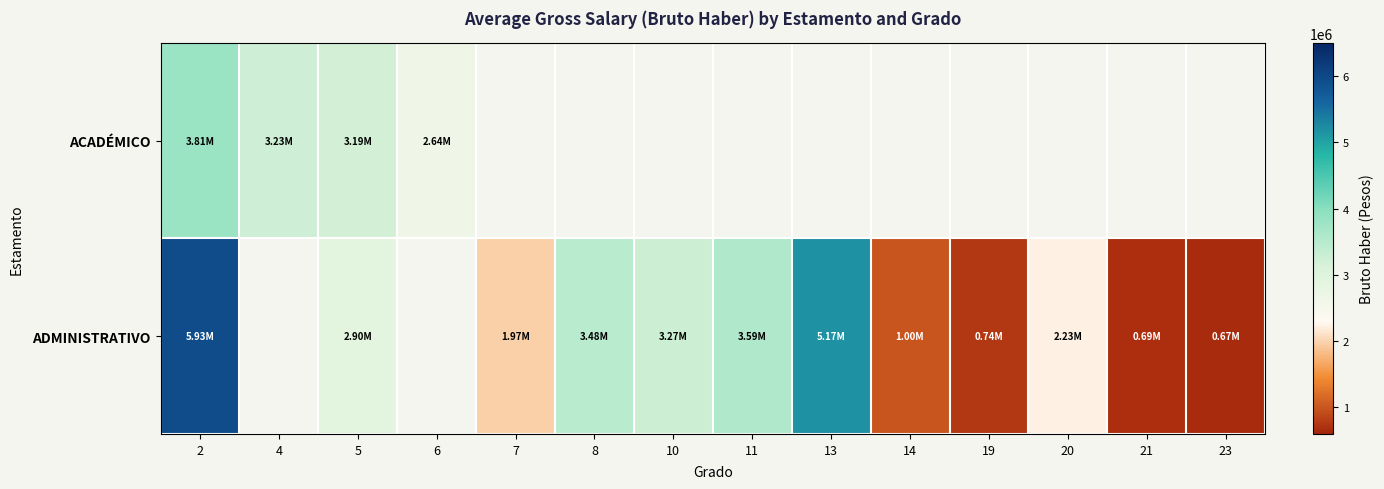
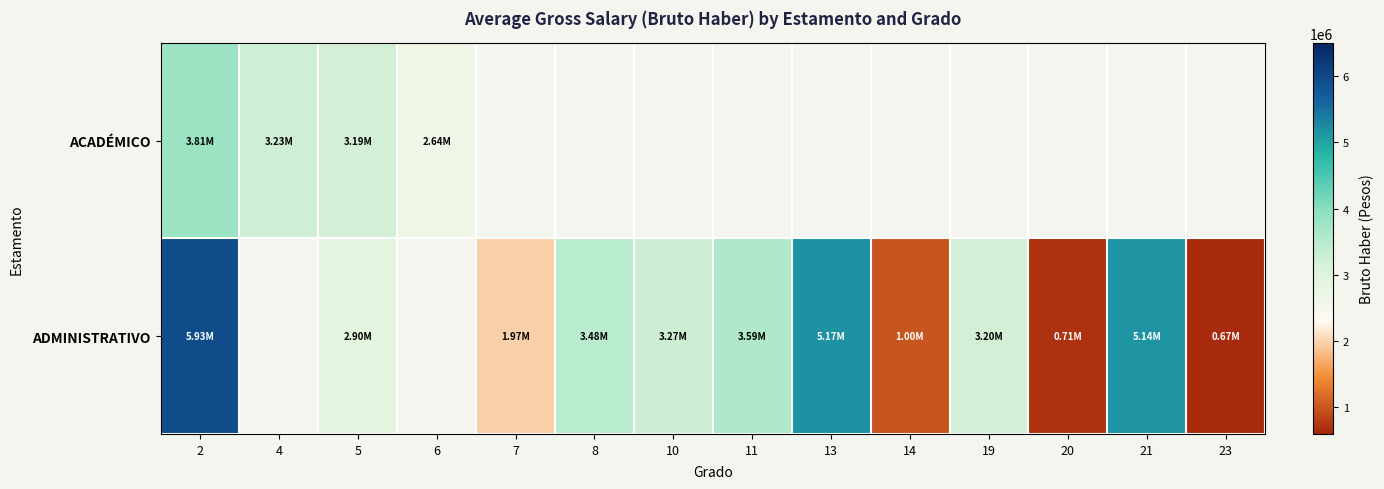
ADMINISTRATIVO, 19: 0.74M -> 3.20M
ADMINISTRATIVO, 20: 2.23M -> 0.71M
ADMINISTRATIVO, 21: 0.69M -> 5.14M
